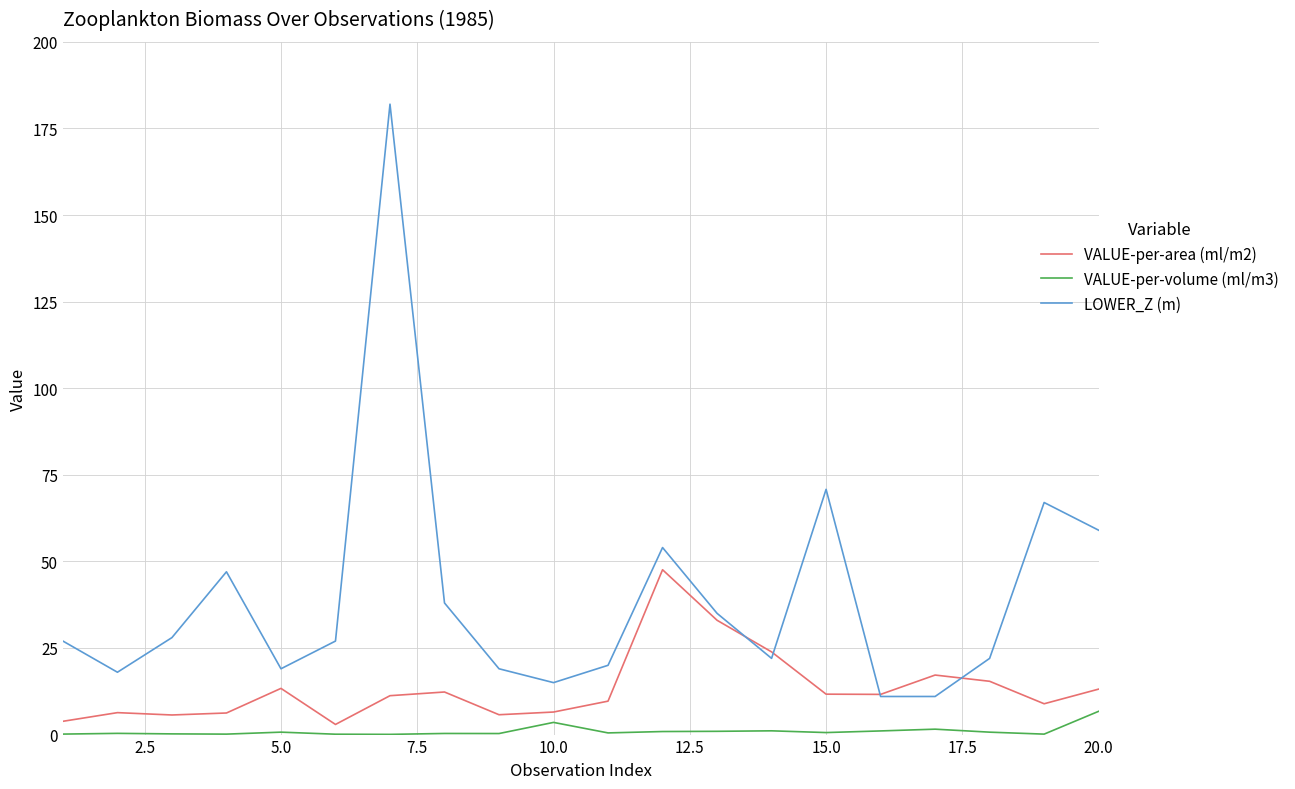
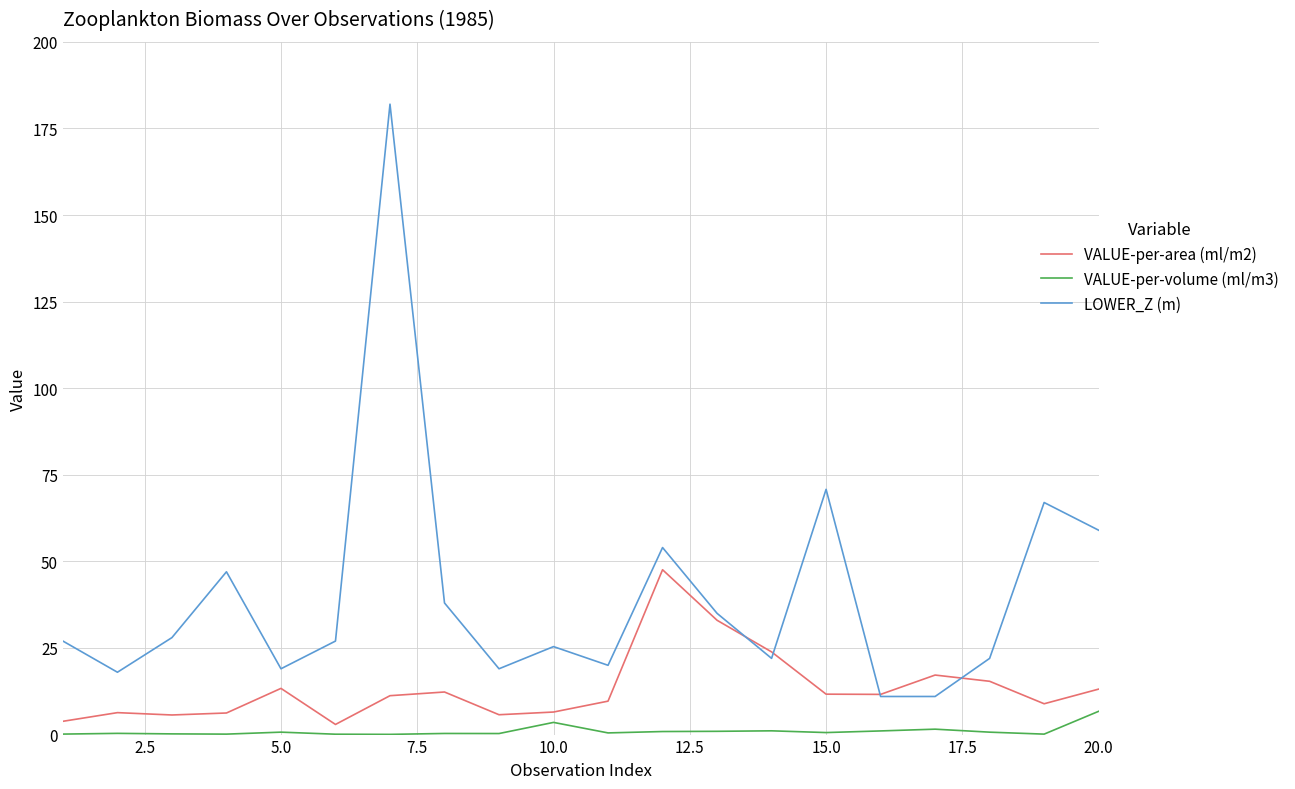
LOWER_Z (m), 10.0: 15 -> 25
